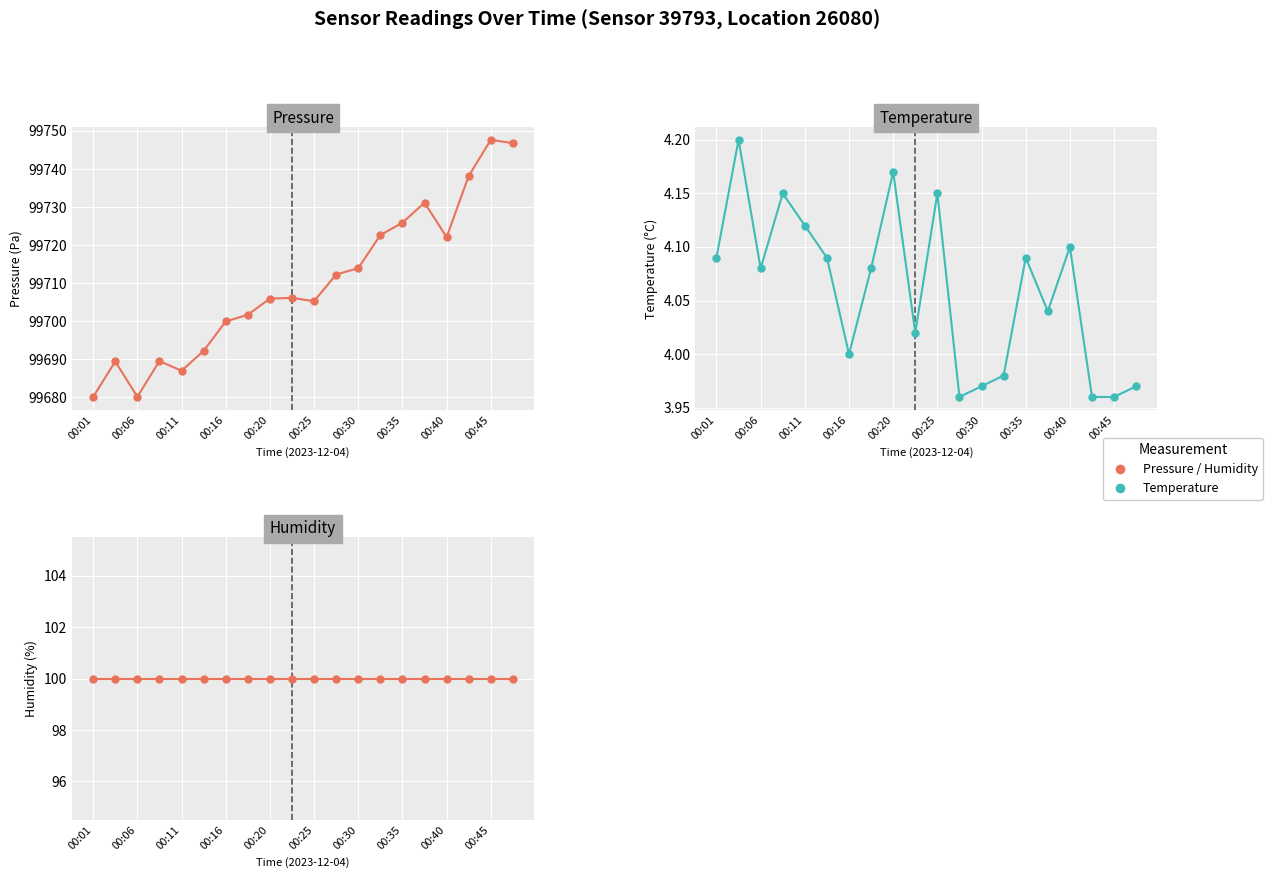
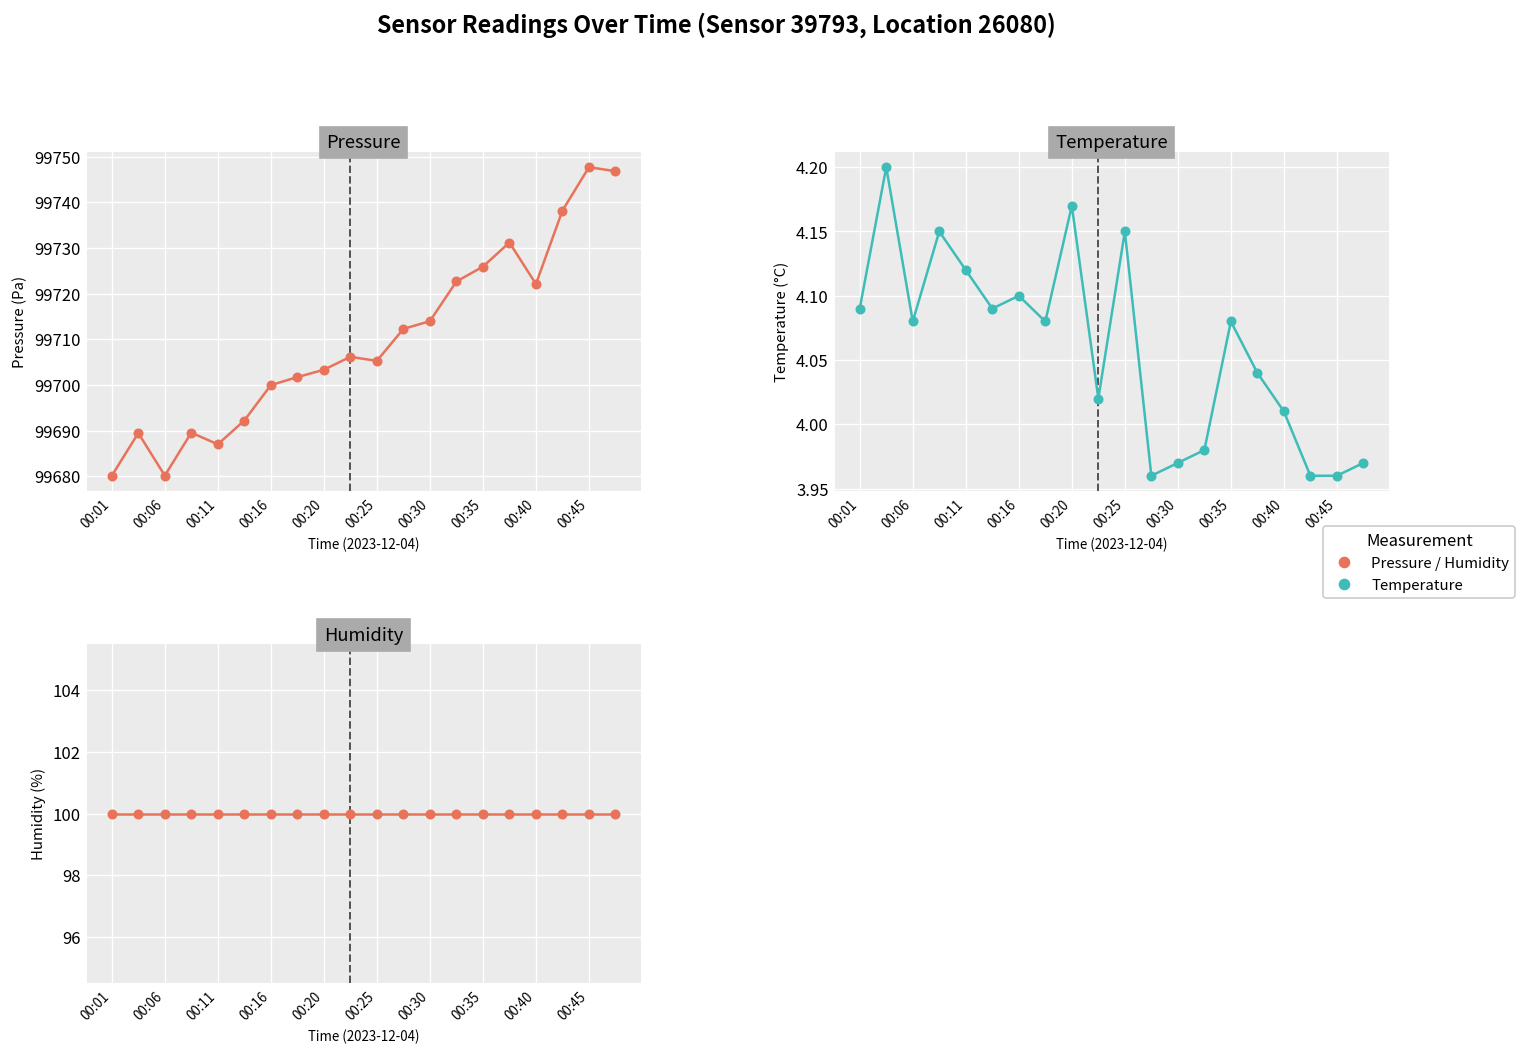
Pressure, 00:20: 99706 -> 99703
Temperature, 00:16: 4.0 -> 4.1
Temperature, 00:35: 4.09 -> 4.08
Temperature, 00:40: 4.10 -> 4.01
